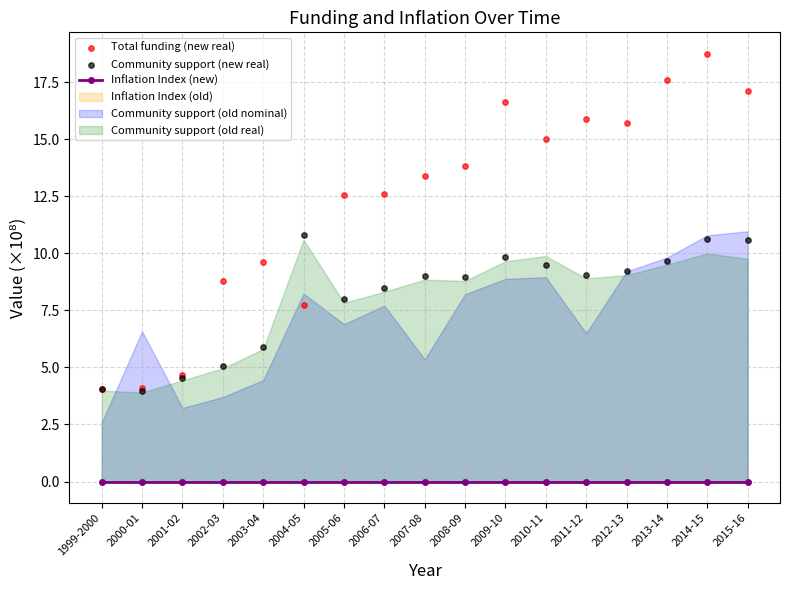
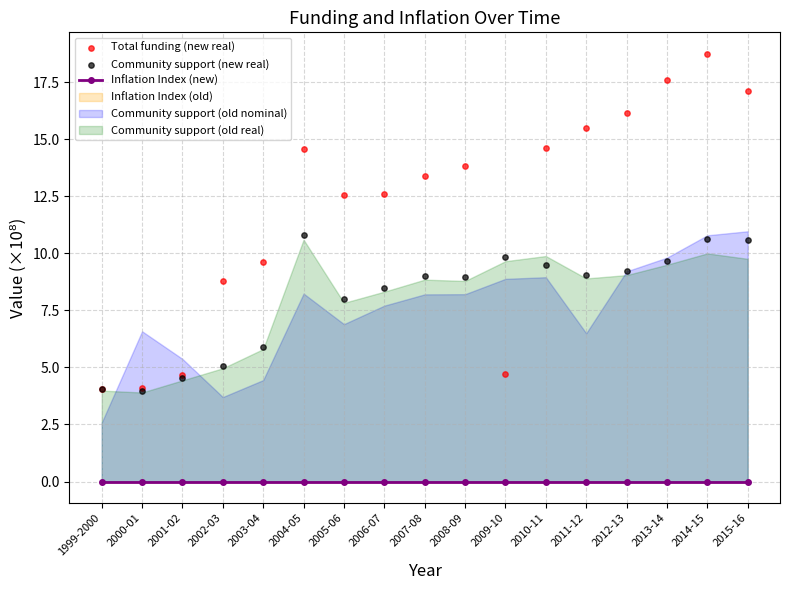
Community support (old nominal), 2001-02: 3.2 -> 5.4
Total funding (new real), 2004-05: 7.7 -> 14.6
Community support (old nominal), 2007-08: 5.4 -> 8.2
Total funding (new real), 2009-10: 16.6 -> 4.7
Total funding (new real), 2010-11: 15.0 -> 14.6
Total funding (new real), 2011-12: 15.9 -> 15.5
Total funding (new real), 2012-13: 15.7 -> 16.1
